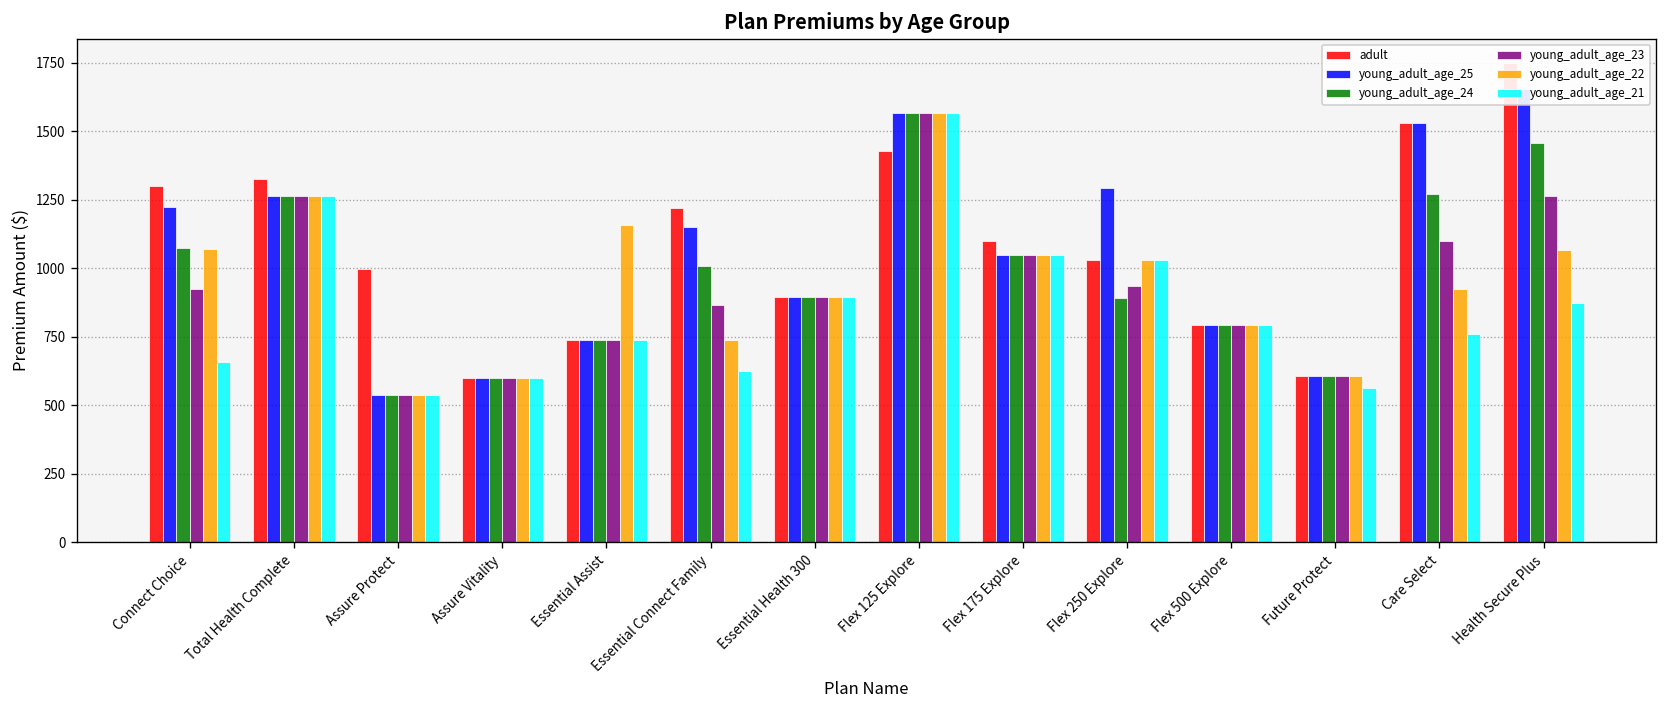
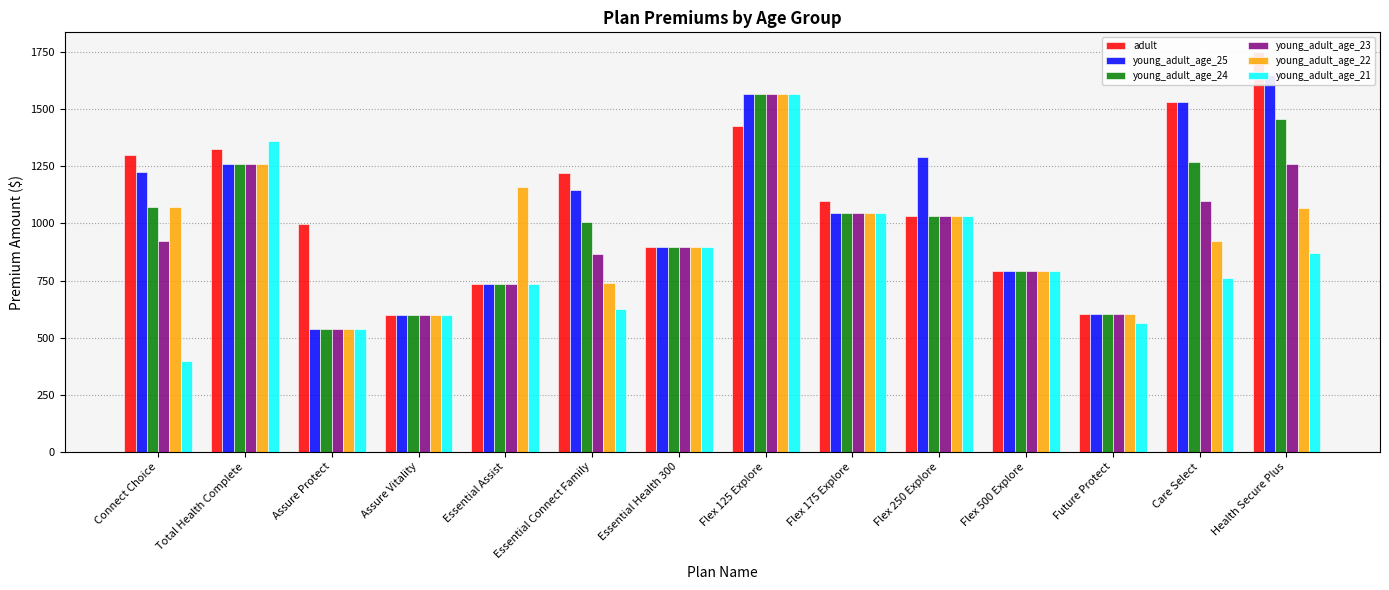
young_adult_age_21, Connect Choice: 660 -> 400
young_adult_age_21, Total Health Complete: 1260 -> 1360
young_adult_age_24, Flex 250 Explore: 890 -> 1030
young_adult_age_23, Flex 250 Explore: 930 -> 1030
